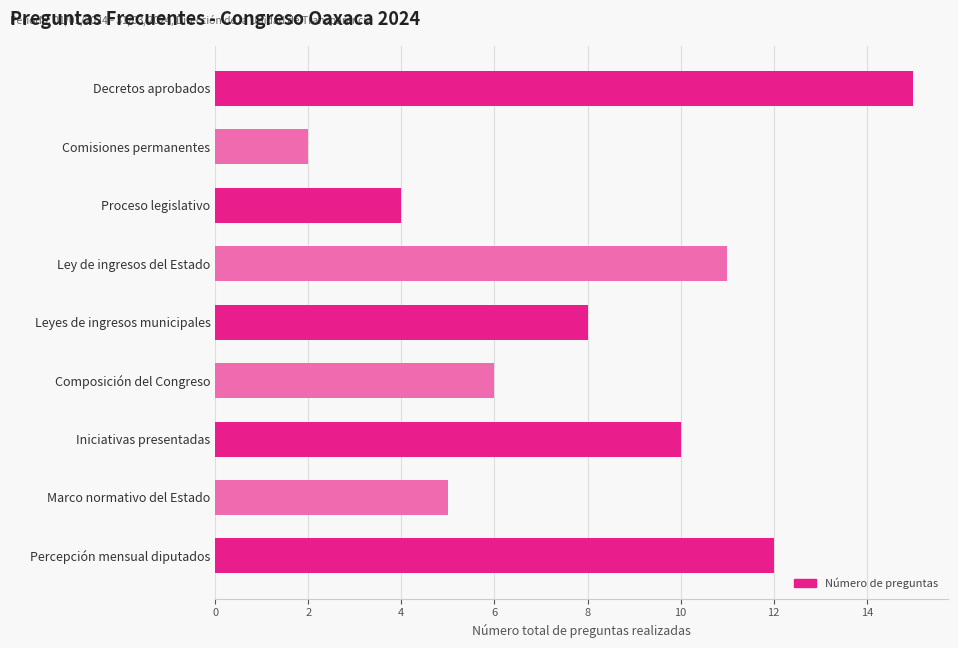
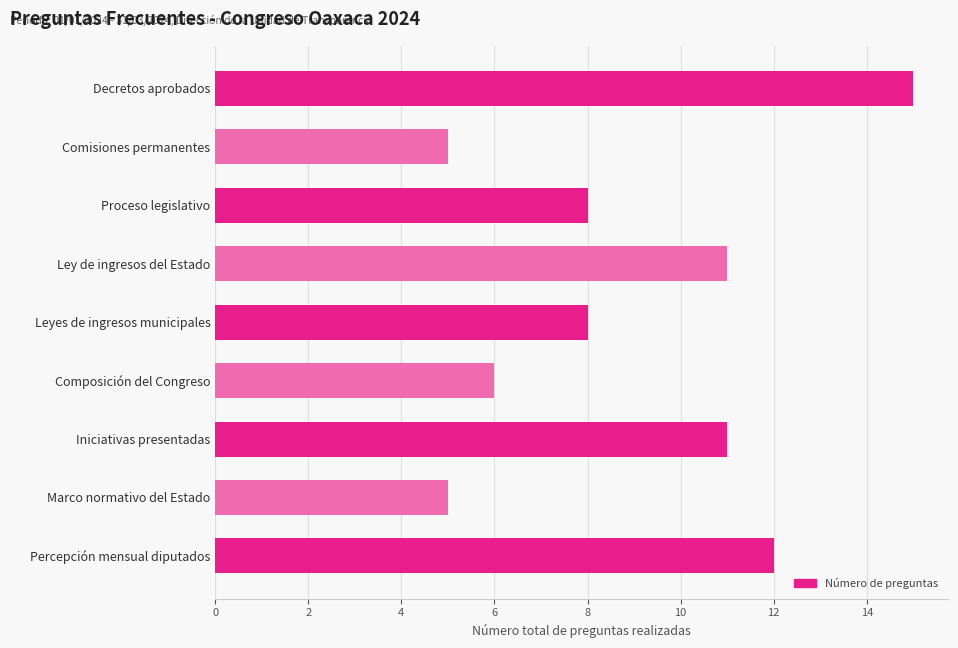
Comisiones permanentes: 2 -> 5
Proceso legislativo: 4 -> 8
Iniciativas presentadas: 10 -> 11
